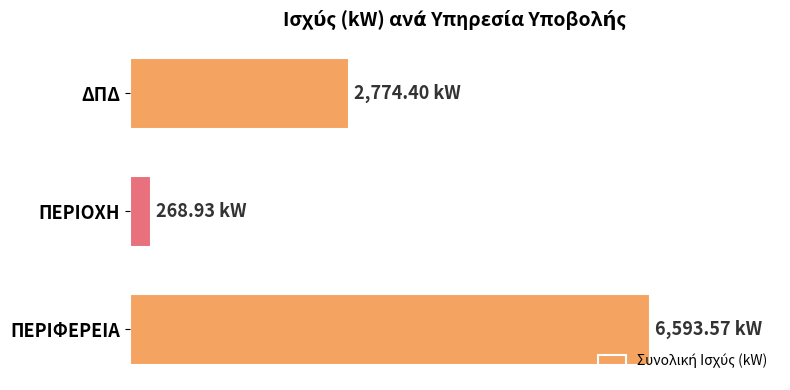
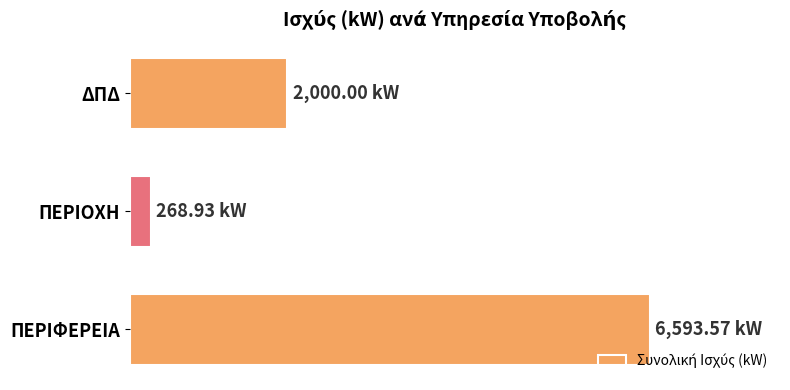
ΔΠΔ: 2,774.40 -> 2,000.00
